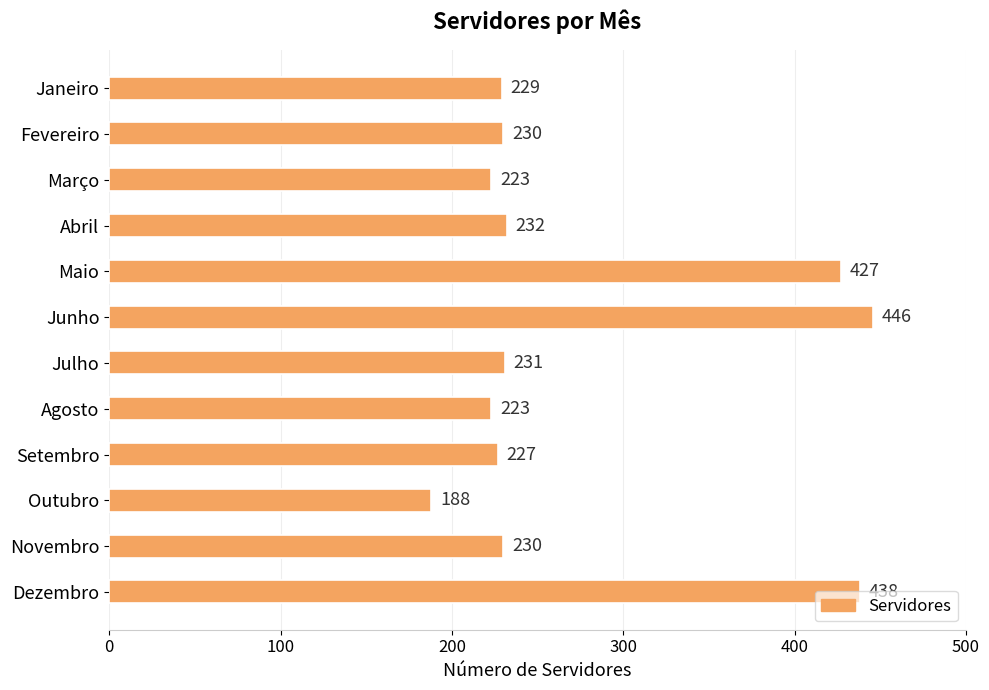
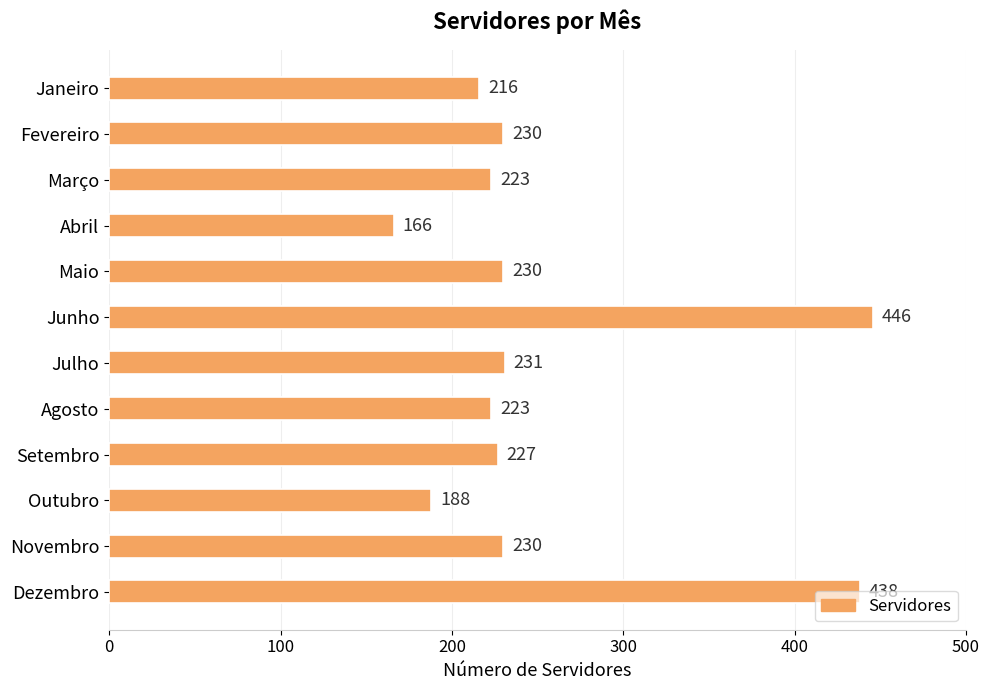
Janeiro: 229 -> 216
Abril: 232 -> 166
Maio: 427 -> 230
